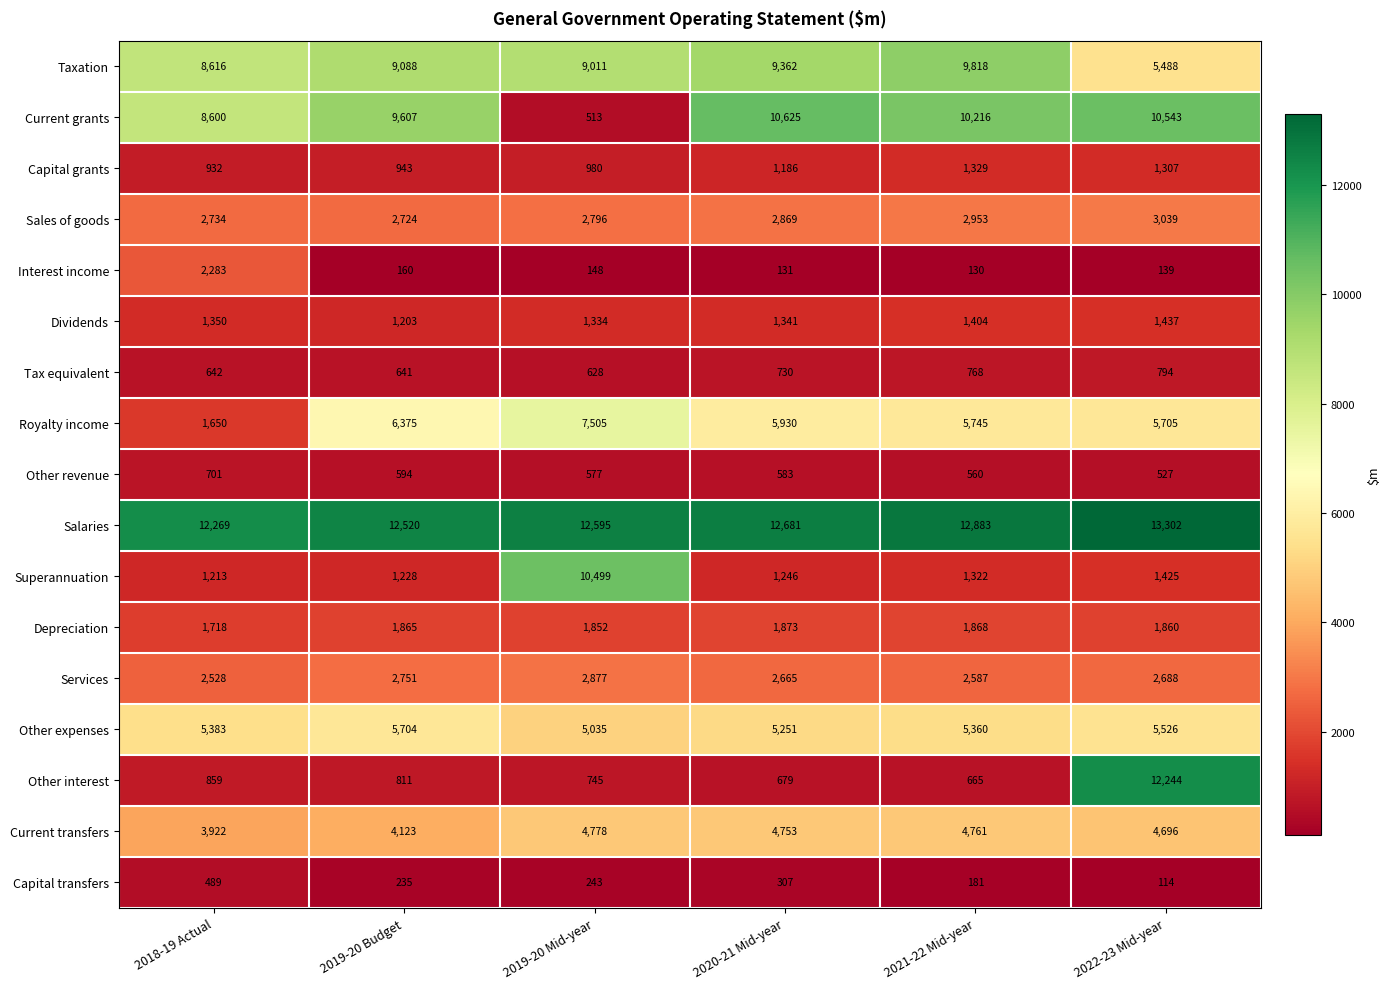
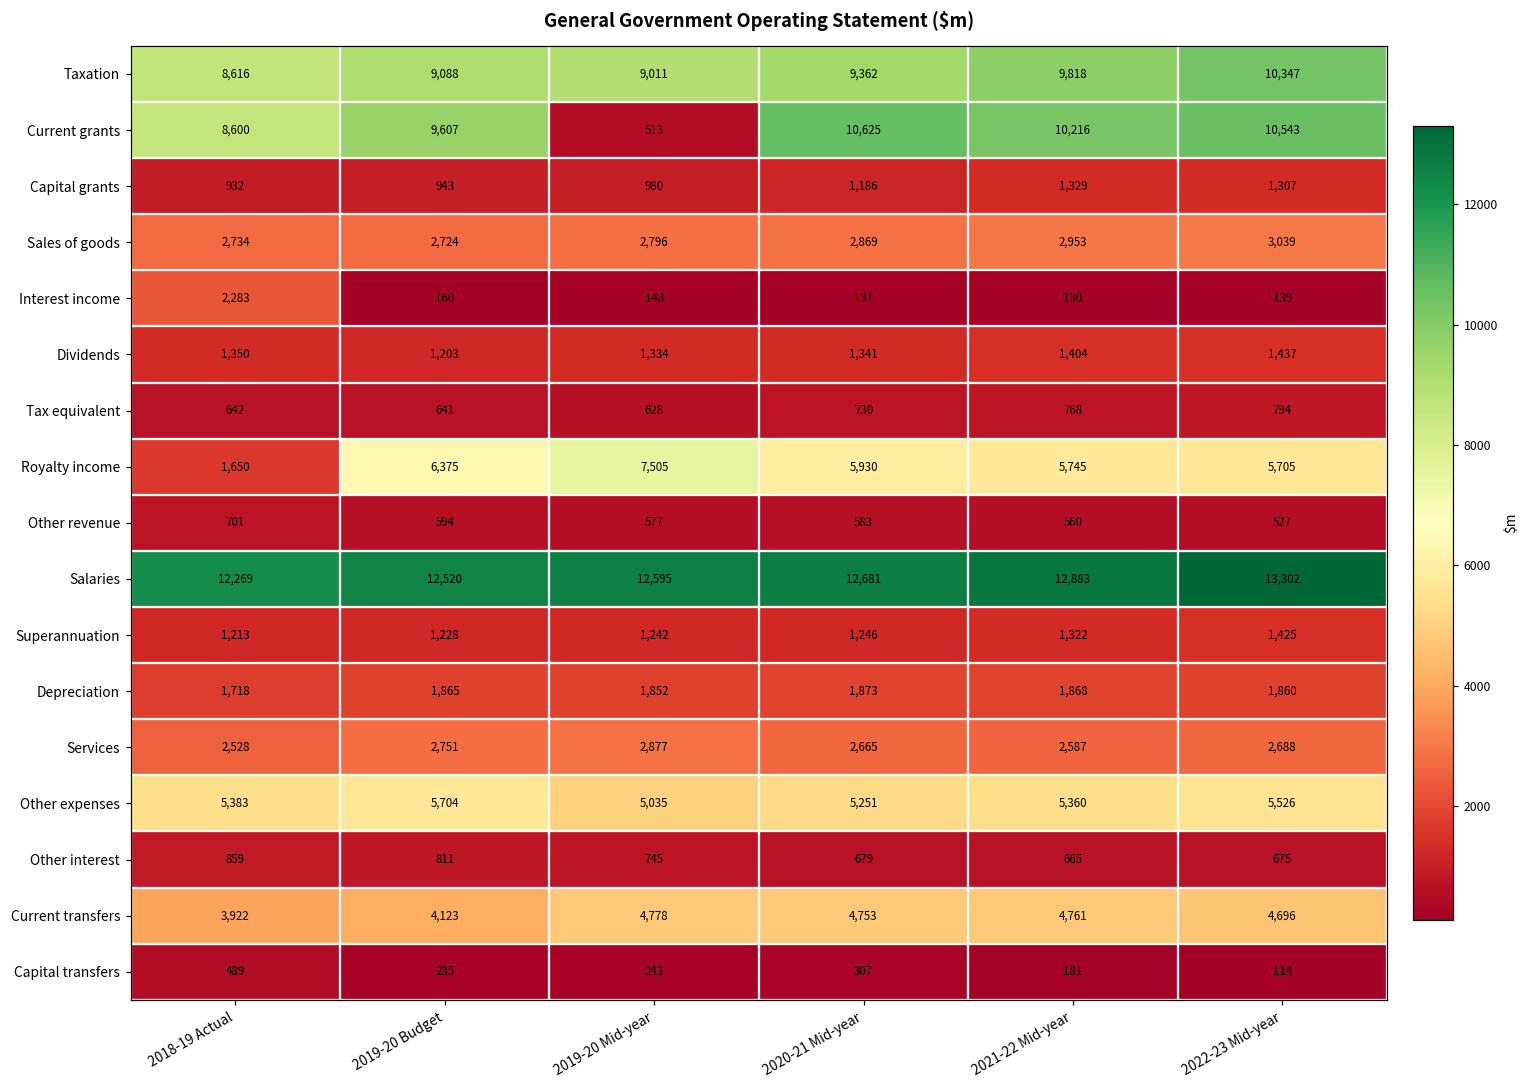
Taxation, 2022-23 Mid-year: 5,488 -> 10,347
Superannuation, 2019-20 Mid-year: 10,499 -> 1,242
Other interest, 2022-23 Mid-year: 12,244 -> 675
